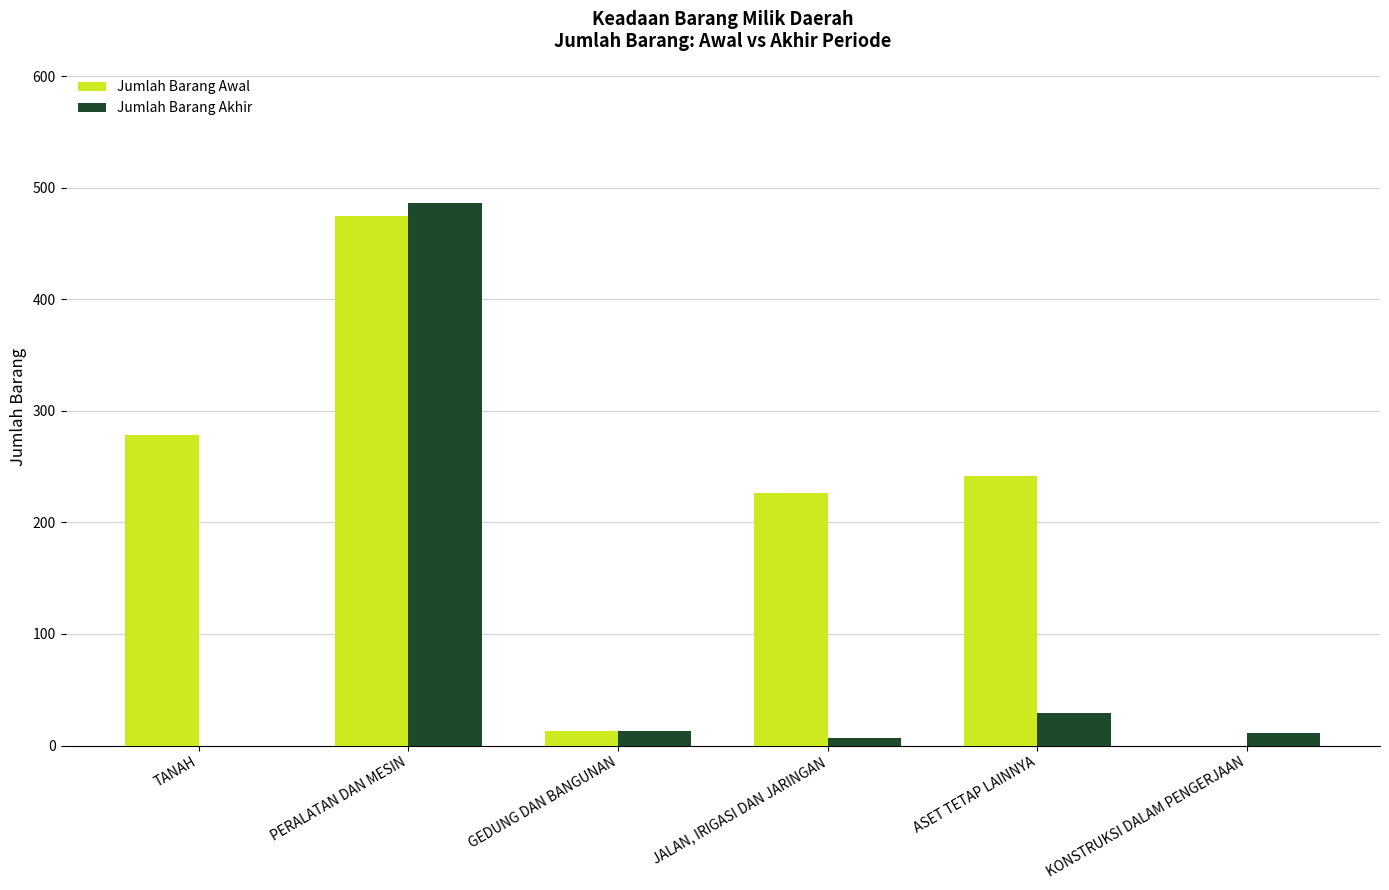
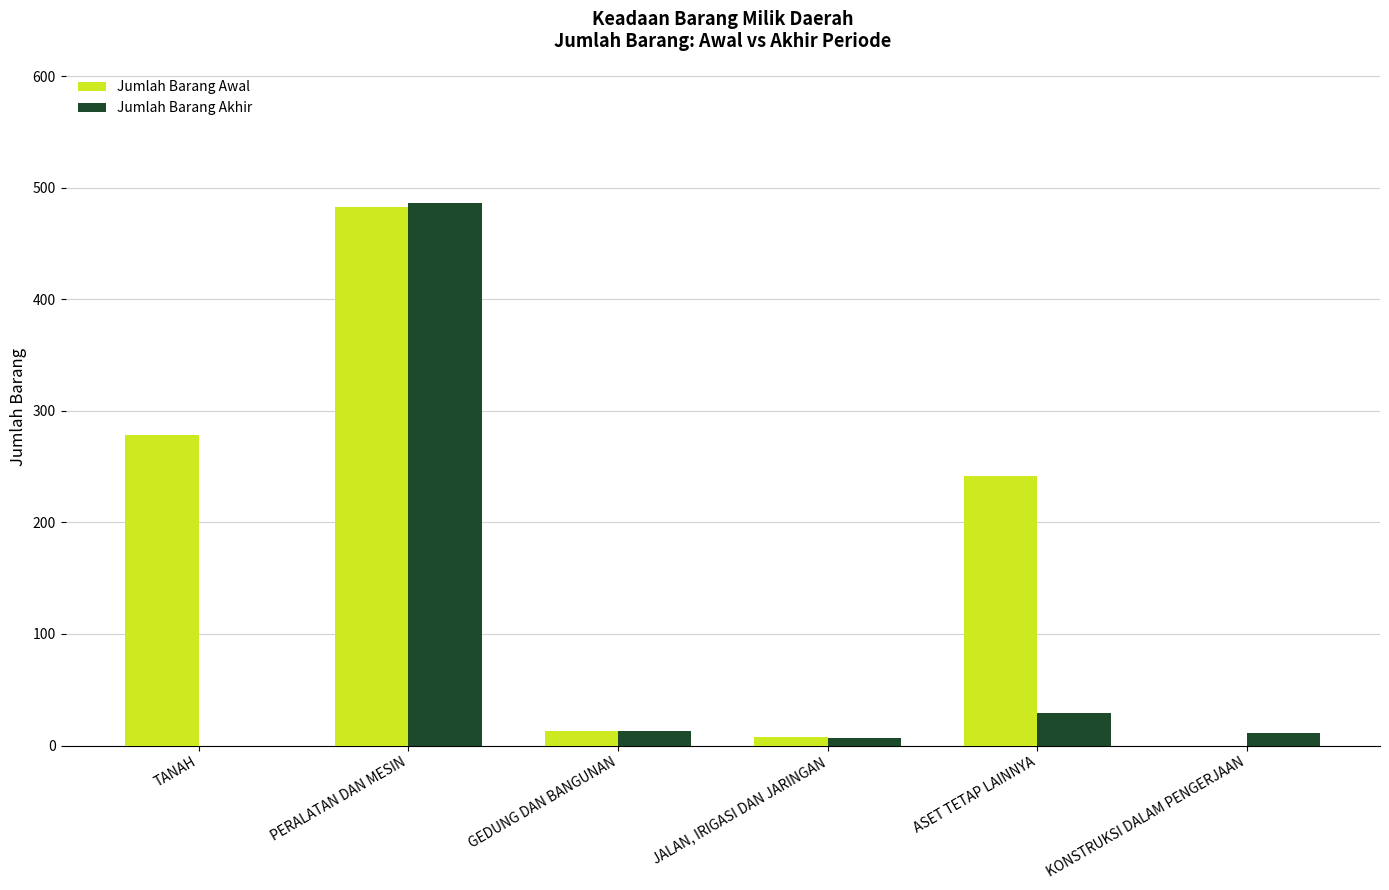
Jumlah Barang Awal, PERALATAN DAN MESIN: 475 -> 483
Jumlah Barang Awal, JALAN, IRIGASI DAN JARINGAN: 226 -> 8
